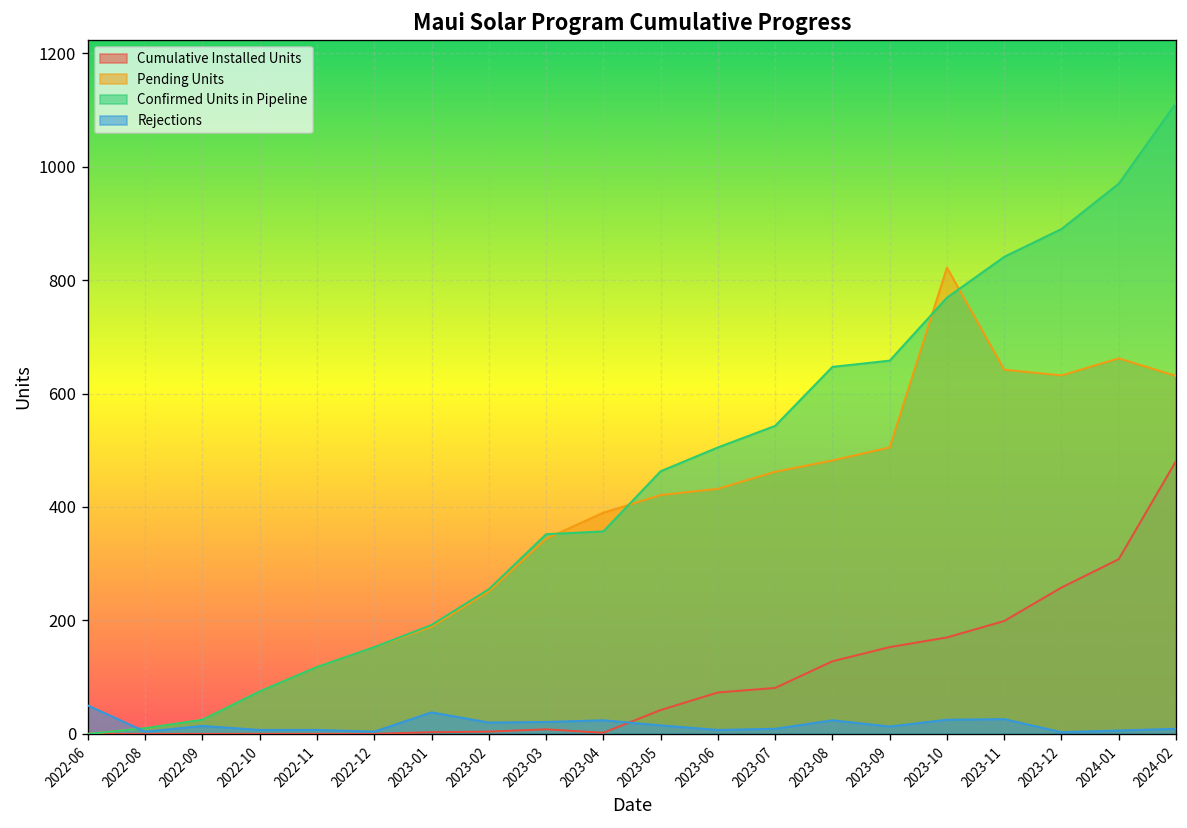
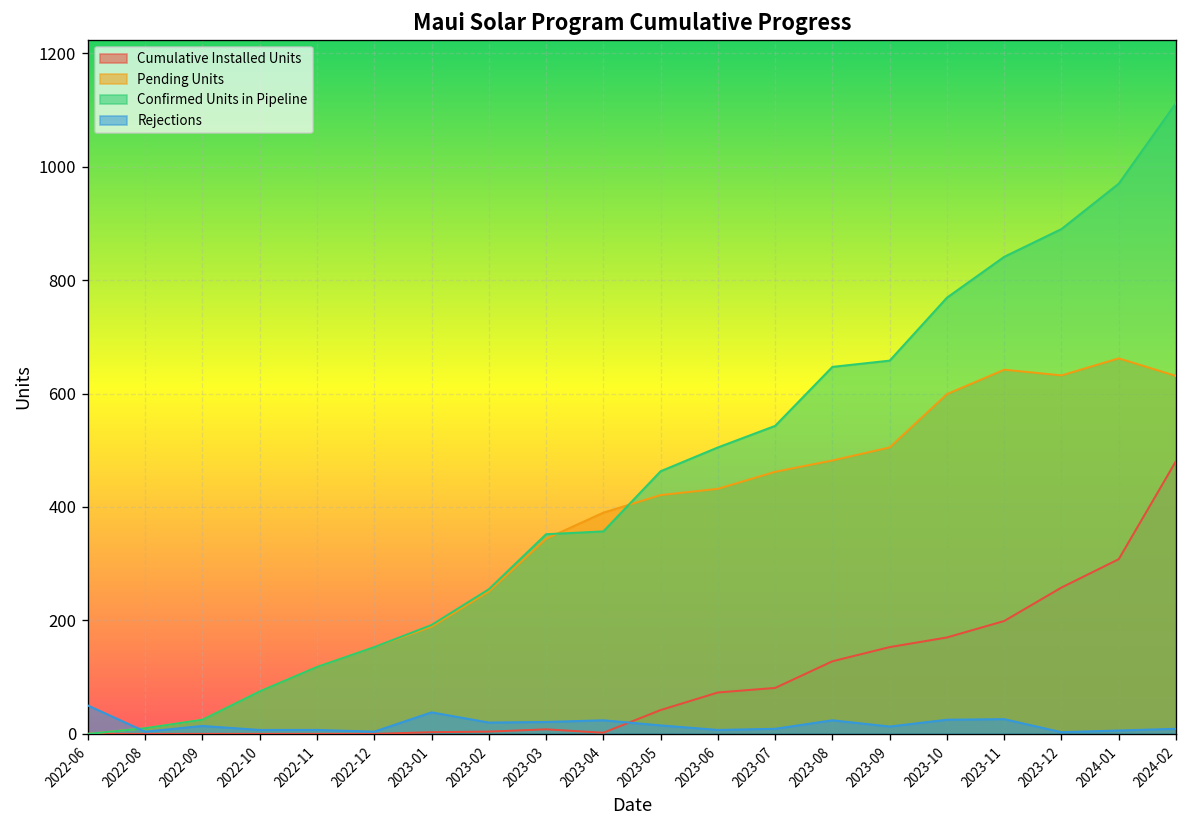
Pending Units, 2023-10: 820 -> 600
